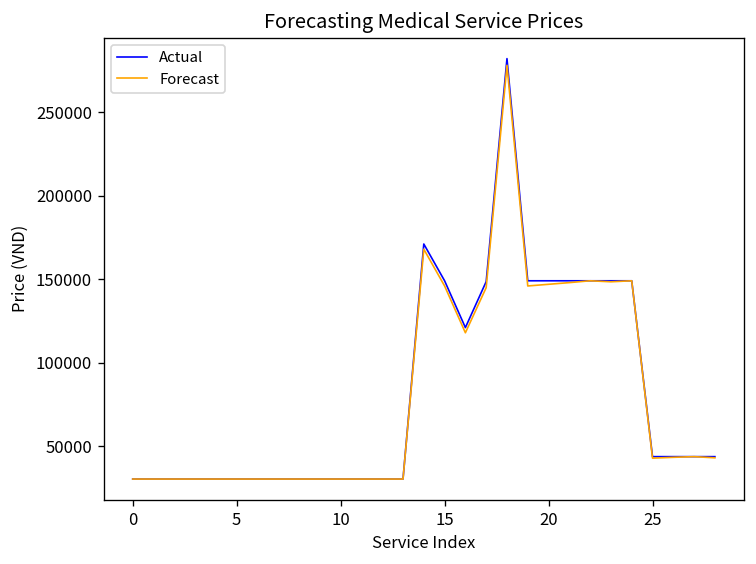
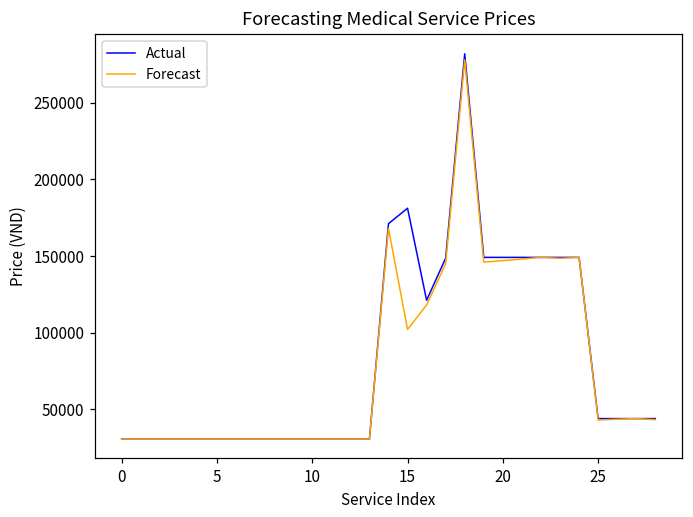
Actual, 15: 149000 -> 181000
Forecast, 15: 146000 -> 102000
